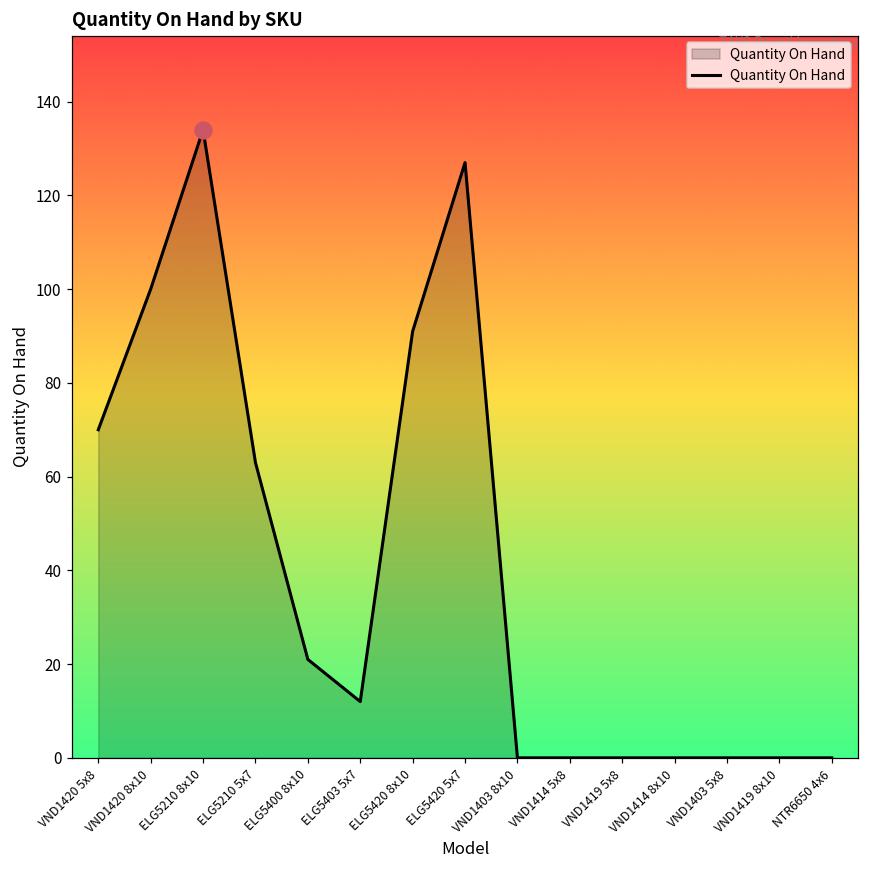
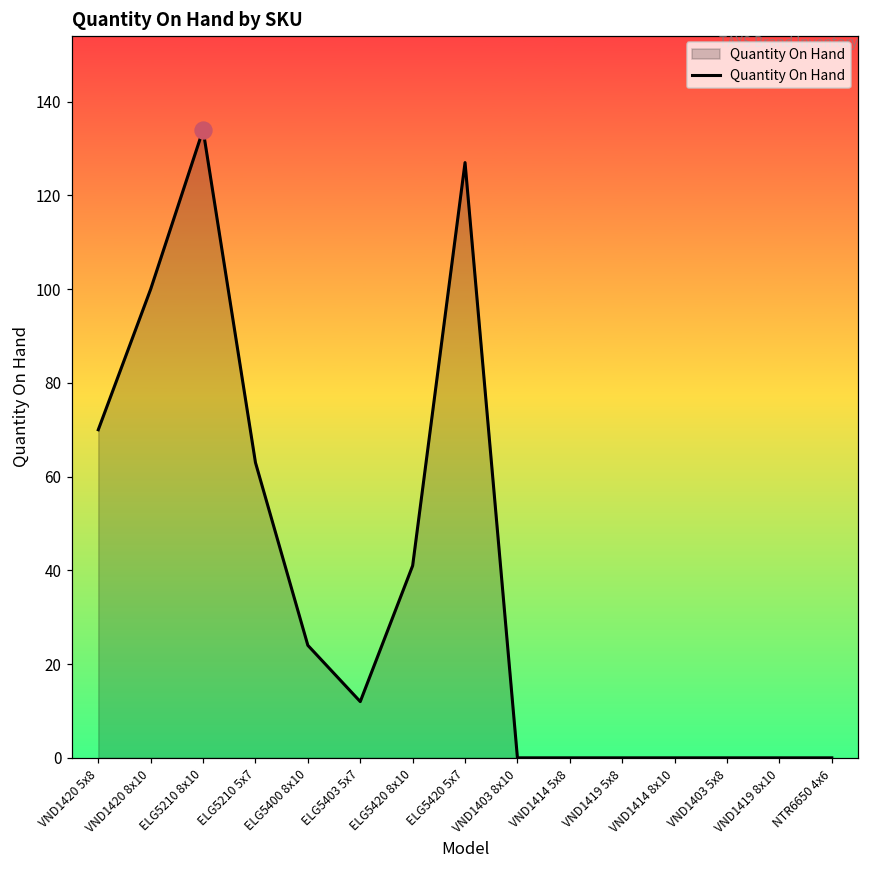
Quantity On Hand, ELG5400 8x10: 21 -> 24
Quantity On Hand, ELG5420 8x10: 91 -> 41
